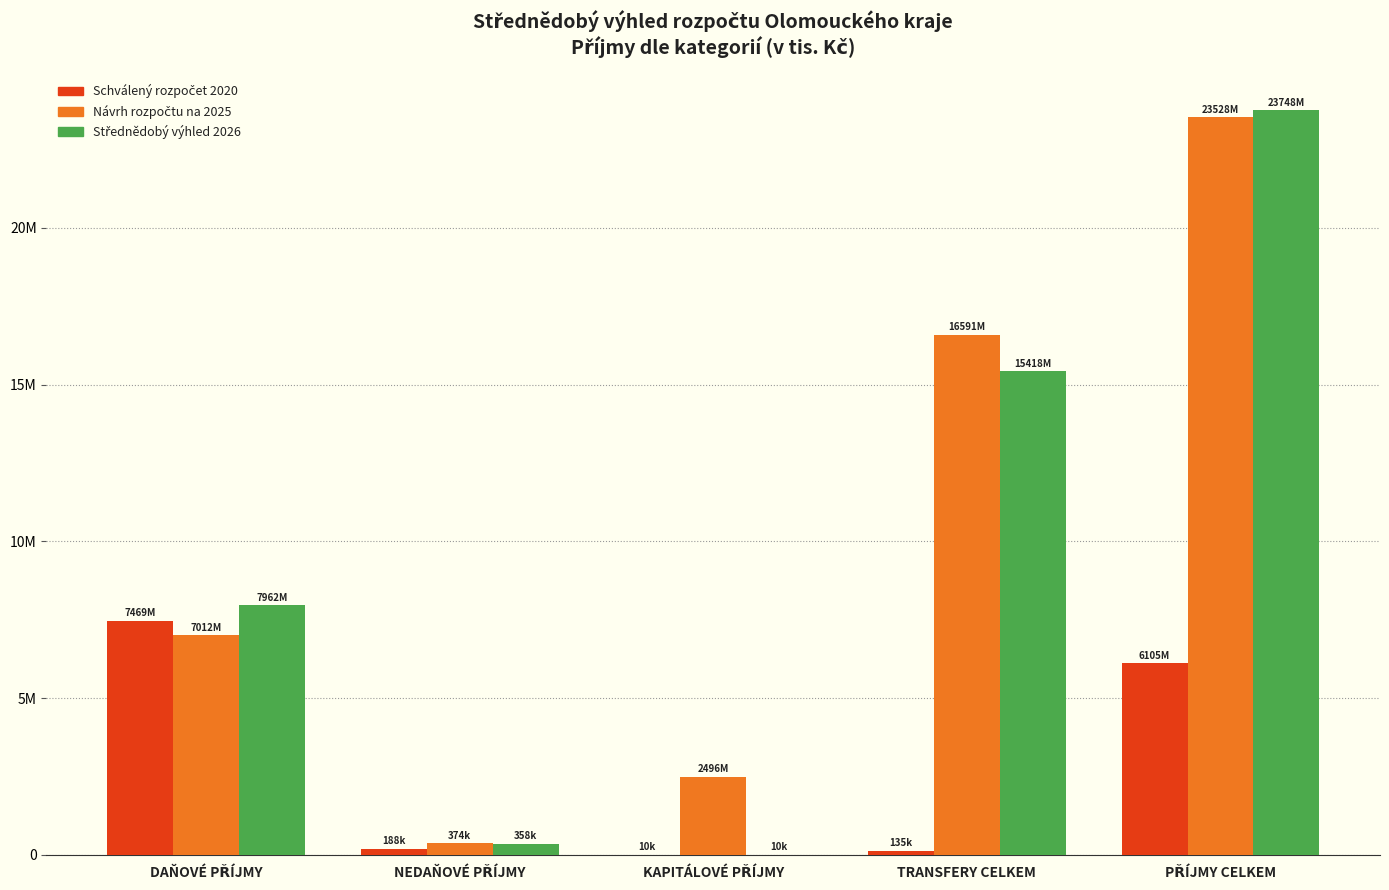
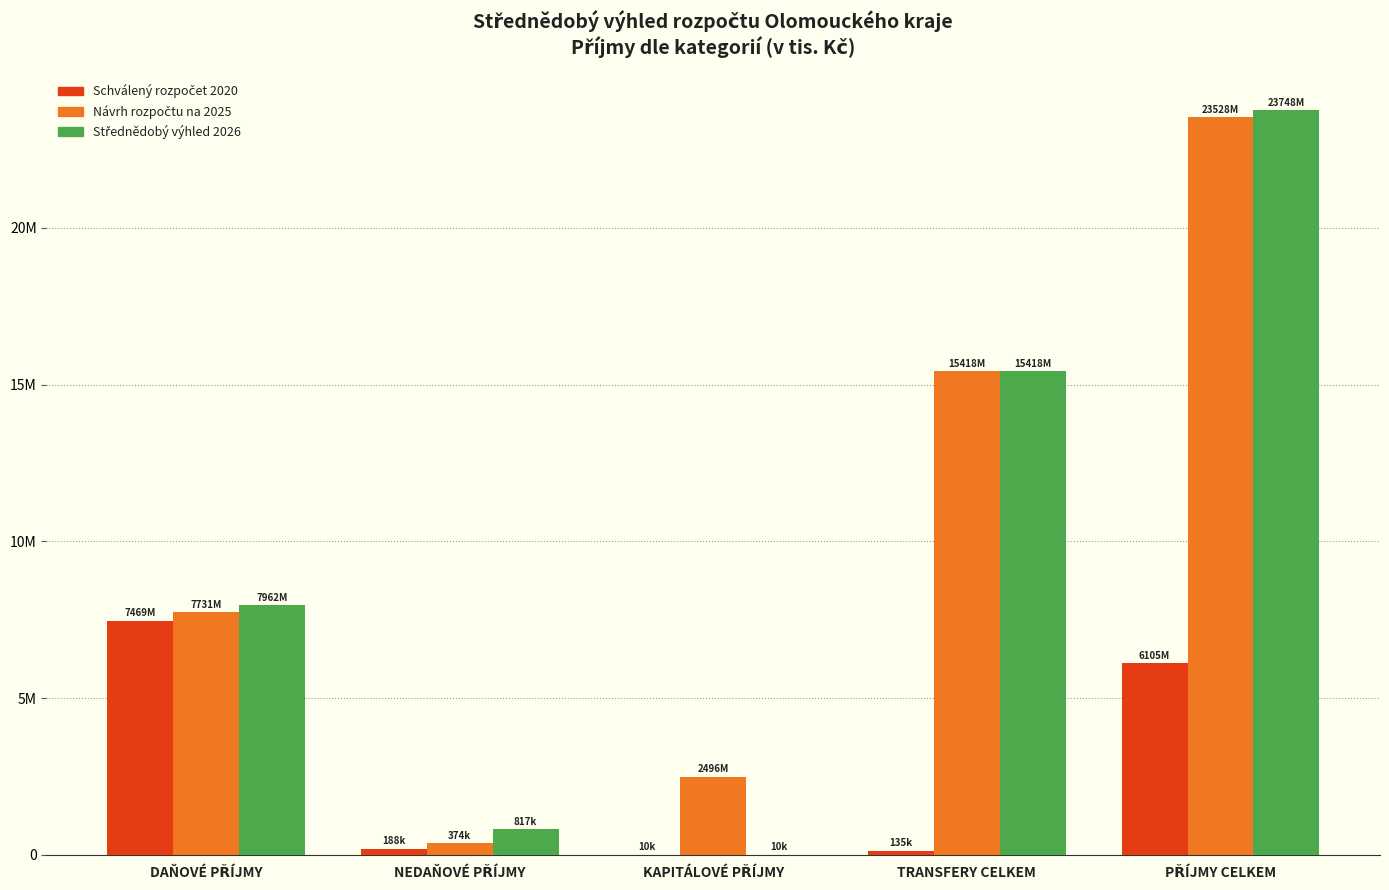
Návrh rozpočtu na 2025, DAŇOVÉ PŘÍJMY: 7012M -> 7731M
Střednědobý výhled 2026, NEDAŇOVÉ PŘÍJMY: 358k -> 817k
Návrh rozpočtu na 2025, TRANSFERY CELKEM: 16591M -> 15418M
